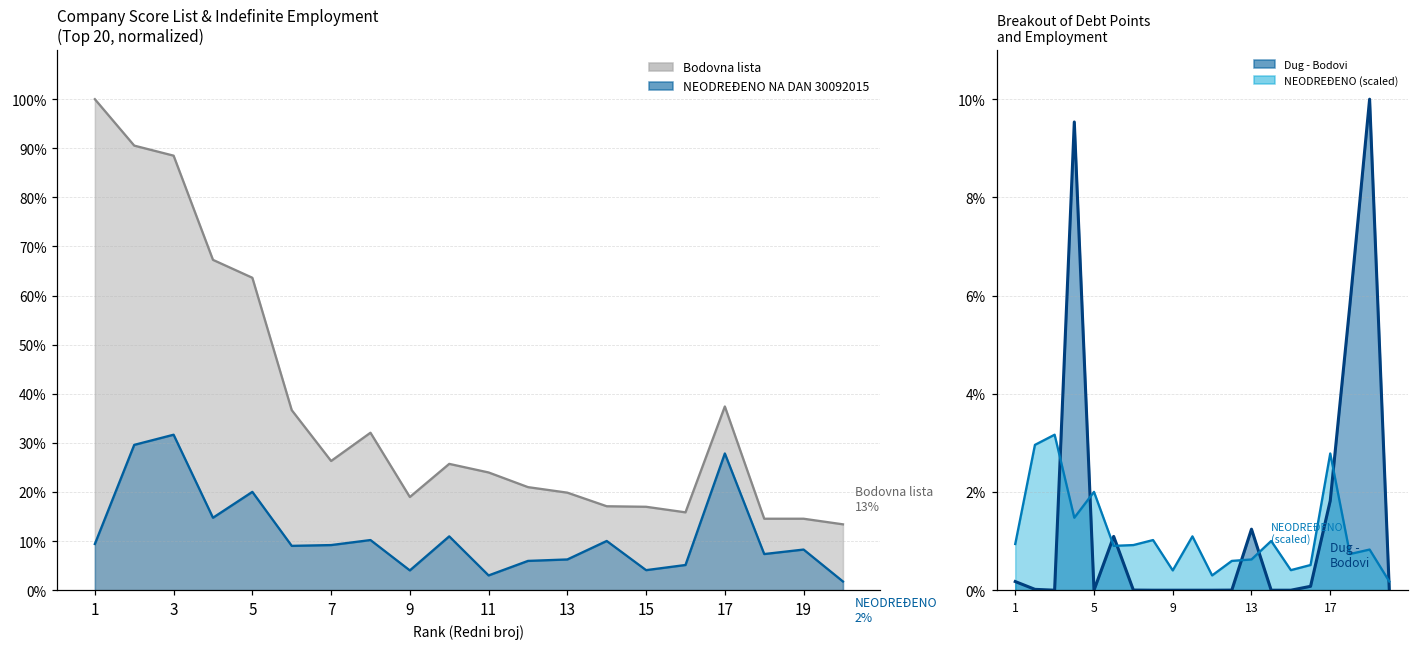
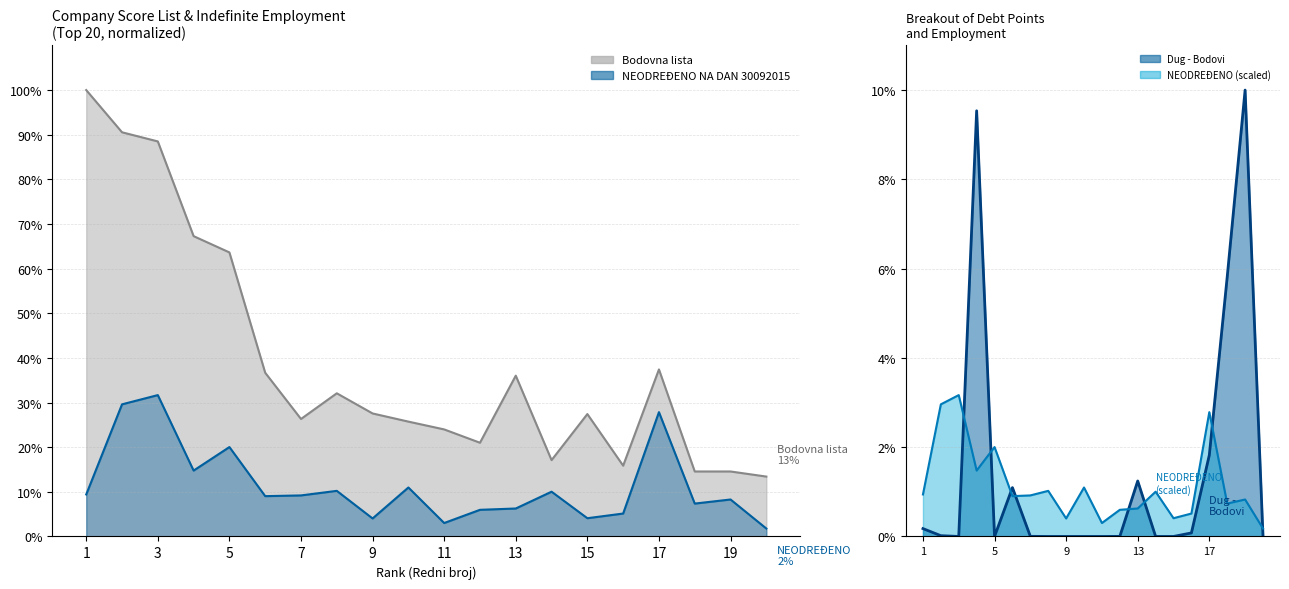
Company Score List & Indefinite Employment (Top 20, normalized), Bodovna lista, 9: 19% -> 28%
Company Score List & Indefinite Employment (Top 20, normalized), Bodovna lista, 13: 20% -> 36%
Company Score List & Indefinite Employment (Top 20, normalized), Bodovna lista, 15: 17% -> 27%
